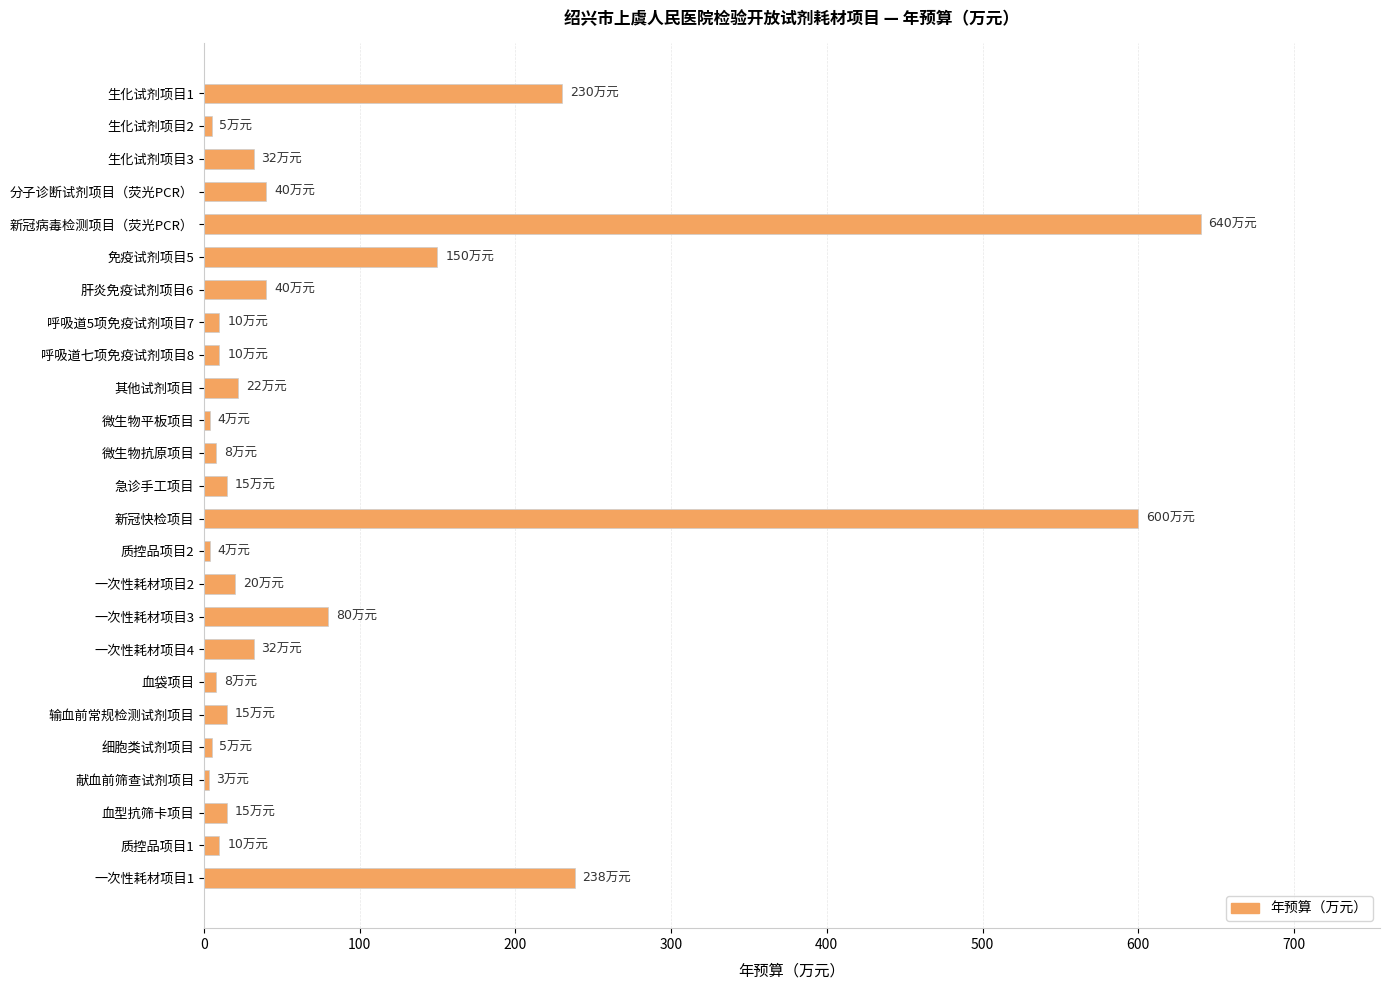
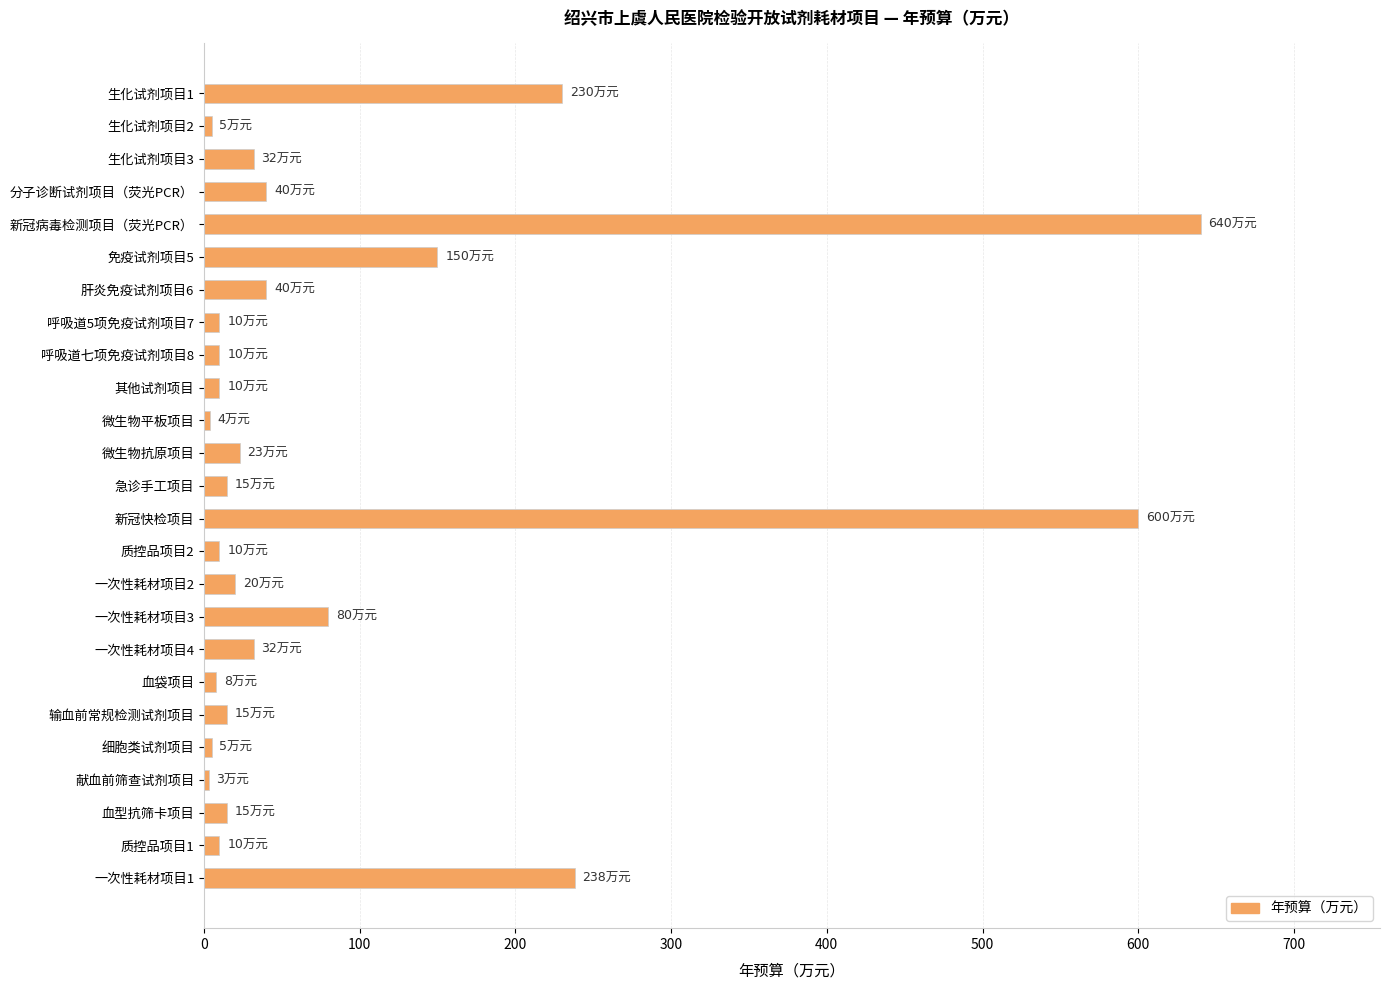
其他试剂项目: 22 -> 10
微生物抗原项目: 8 -> 23
质控品项目2: 4 -> 10
